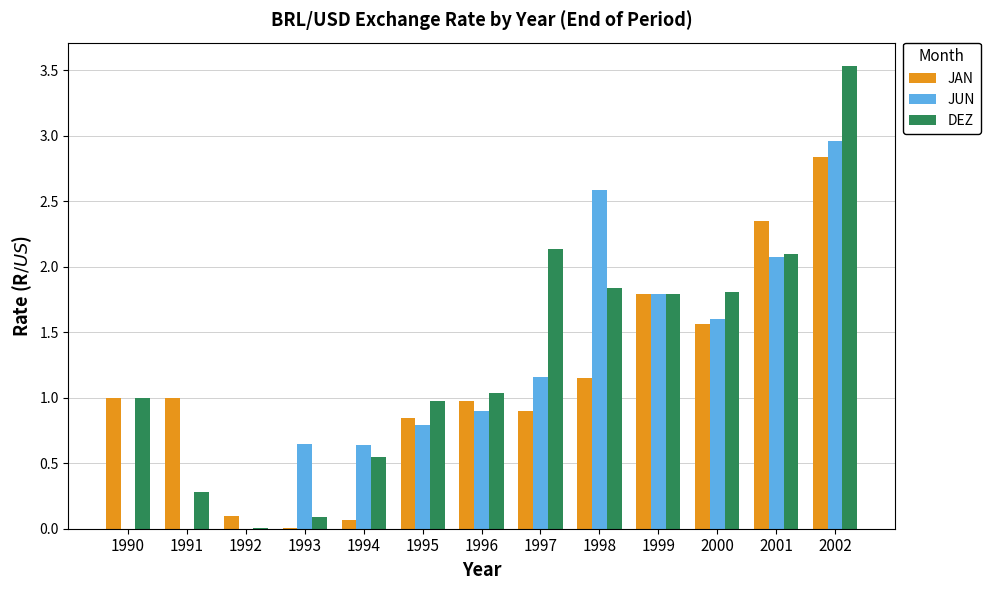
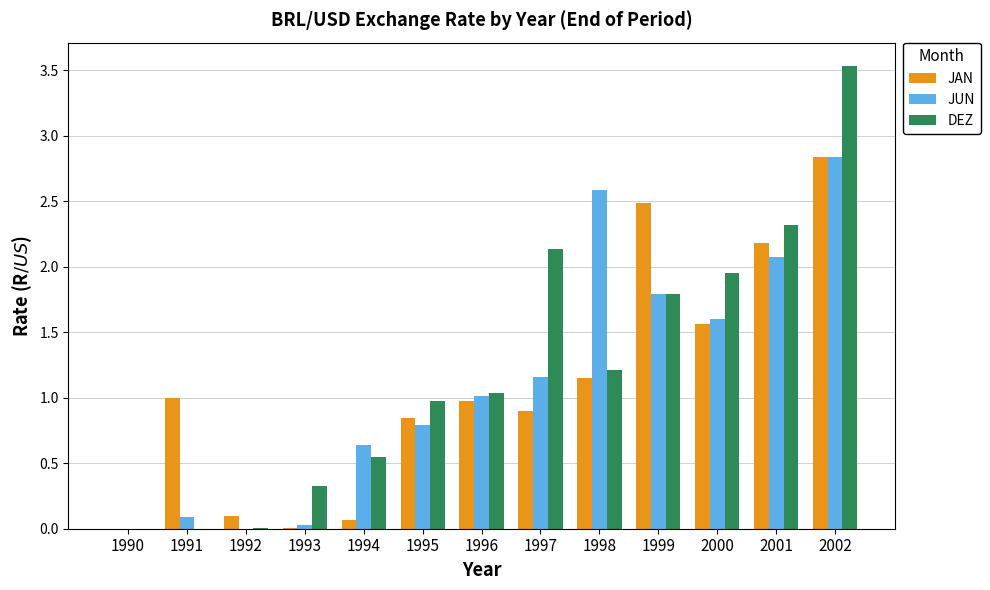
JAN, 1990: 1 -> 0
DEZ, 1990: 1 -> 0
JUN, 1991: 0.00 -> 0.09
DEZ, 1991: 0.28 -> 0.00
JUN, 1993: 0.65 -> 0.03
DEZ, 1993: 0.09 -> 0.33
JUN, 1996: 0.90 -> 1.01
DEZ, 1998: 1.84 -> 1.21
JAN, 1999: 1.79 -> 2.49
DEZ, 2000: 1.81 -> 1.96
JAN, 2001: 2.35 -> 2.18
DEZ, 2001: 2.10 -> 2.32
JUN, 2002: 2.96 -> 2.84
